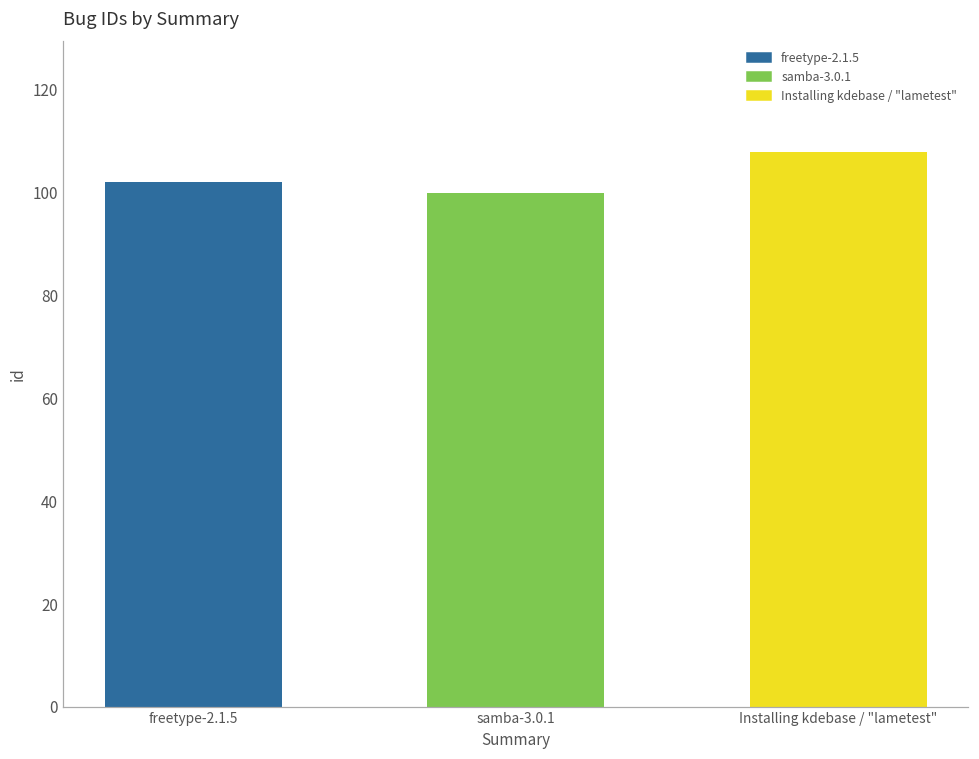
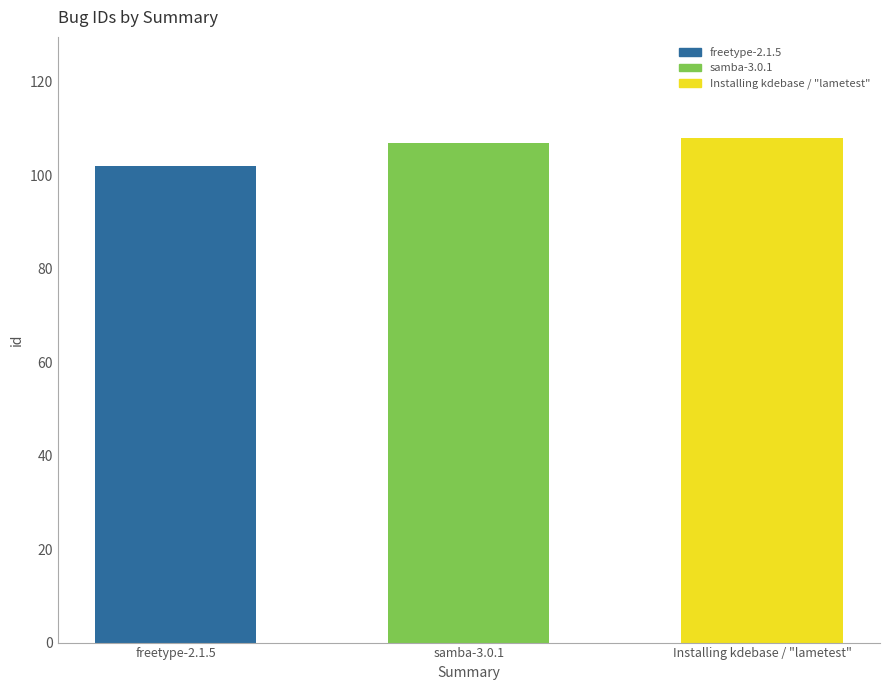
samba-3.0.1: 100 -> 107
